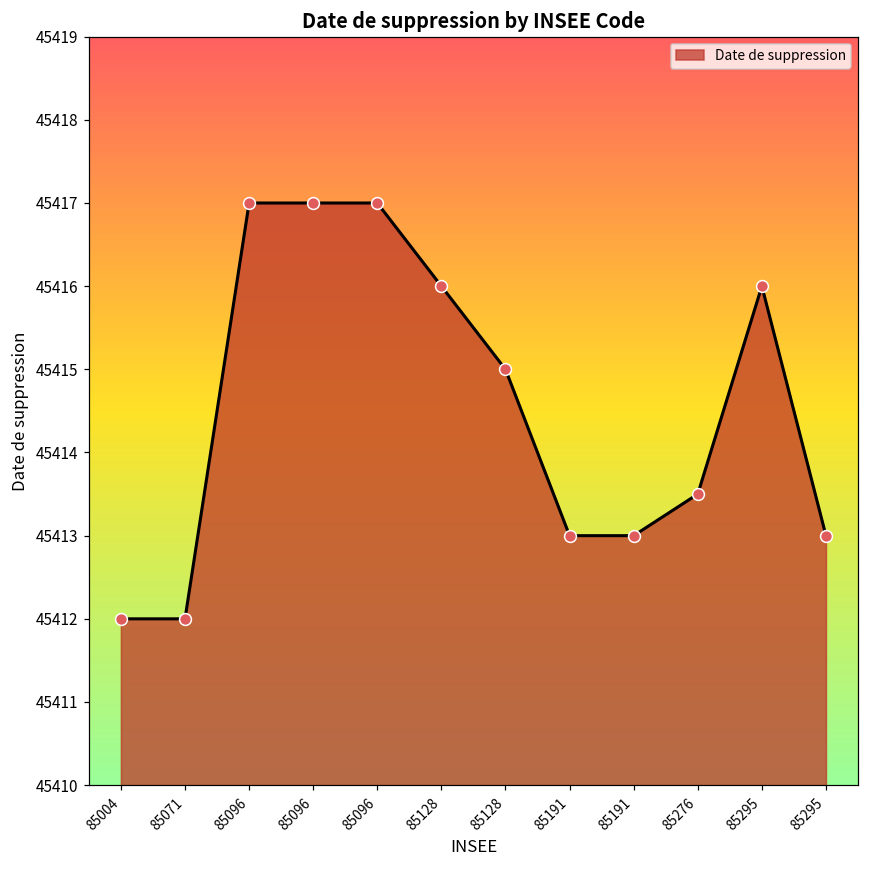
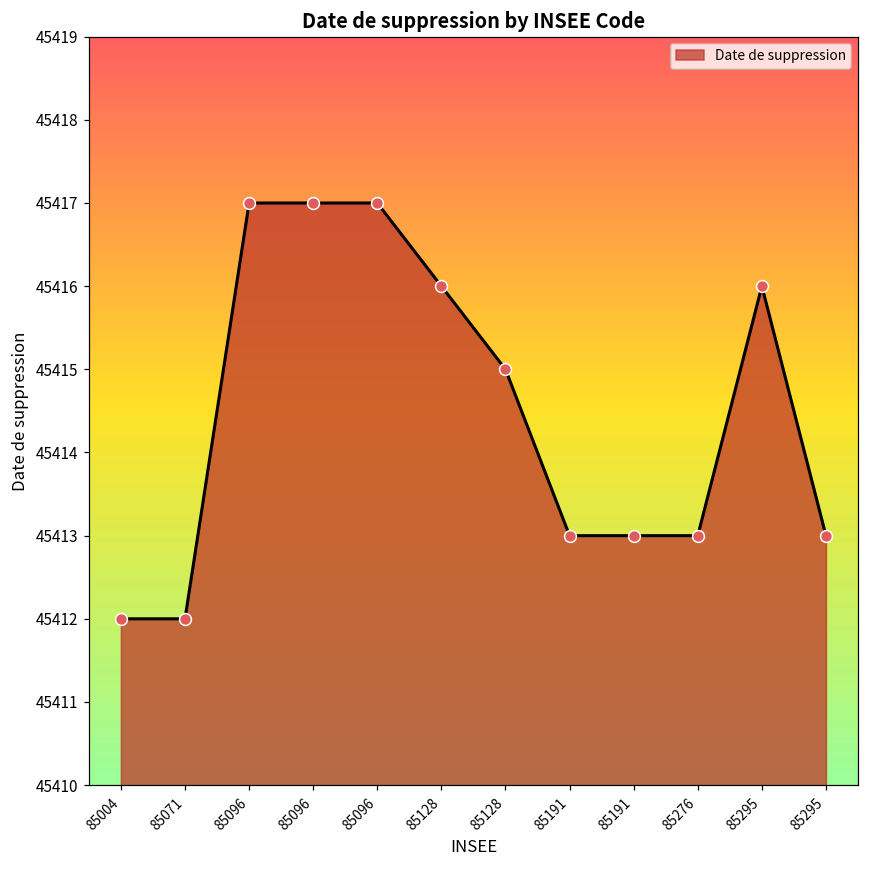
85276: 45413.5 -> 45413.0
